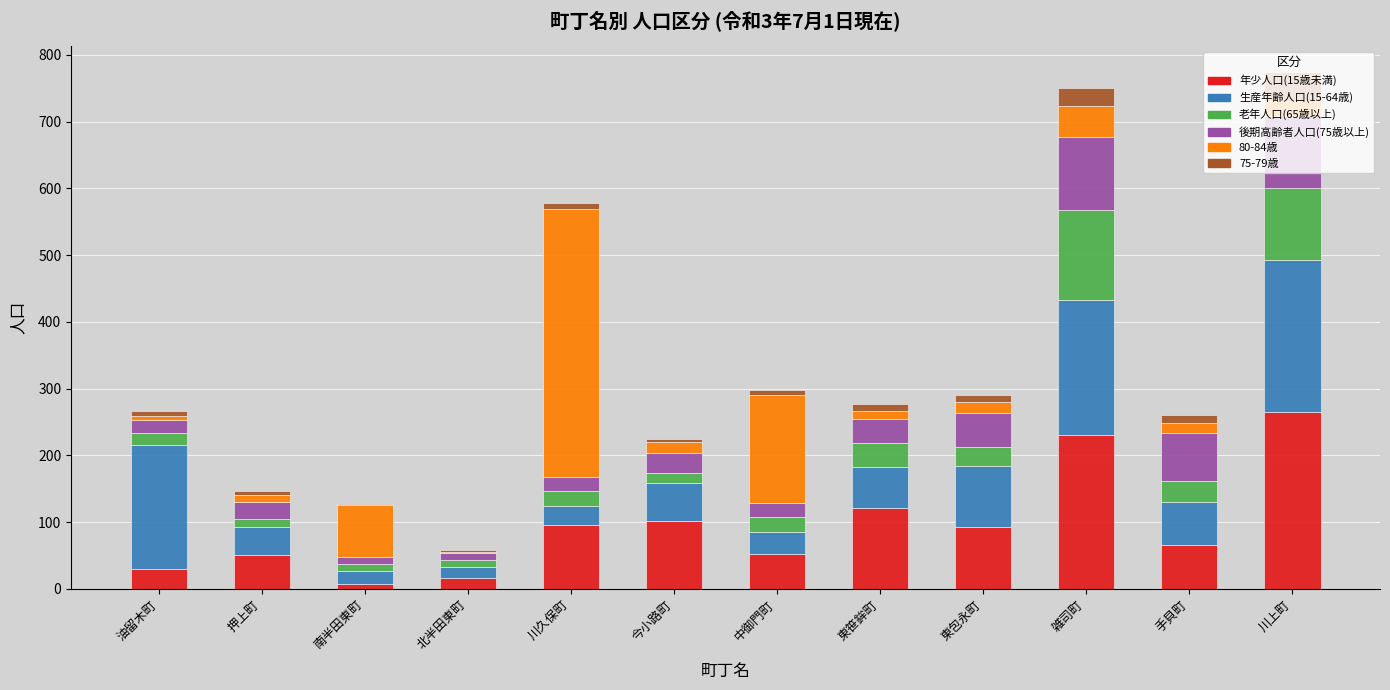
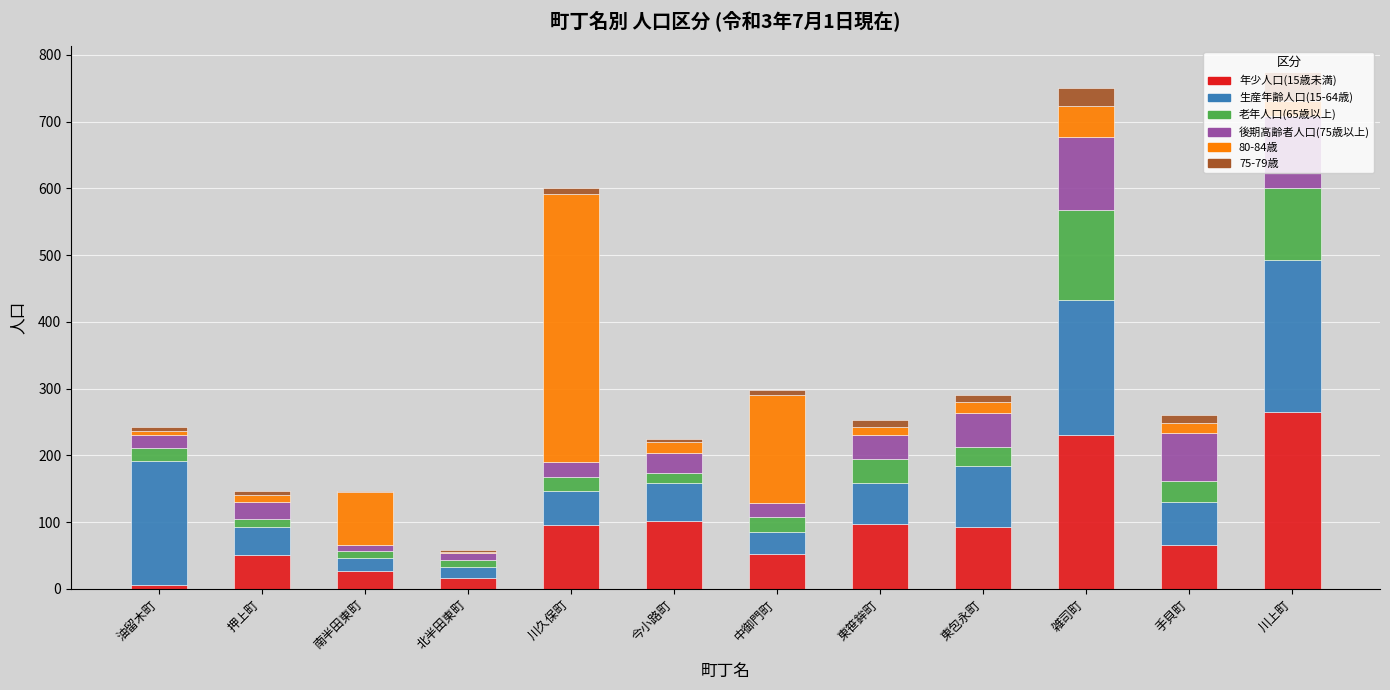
年少人口(15歳未満), 油留木町: 30 -> 10
年少人口(15歳未満), 南半田東町: 10 -> 30
生産年齢人口(15-64歳), 川久保町: 30 -> 50
年少人口(15歳未満), 東笹鉾町: 120 -> 100
